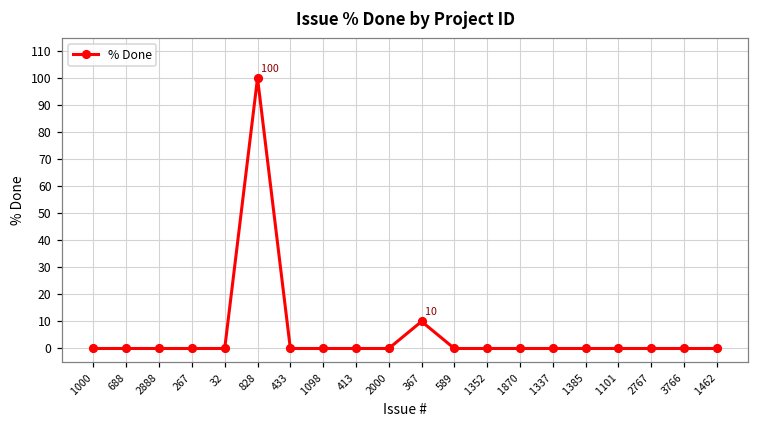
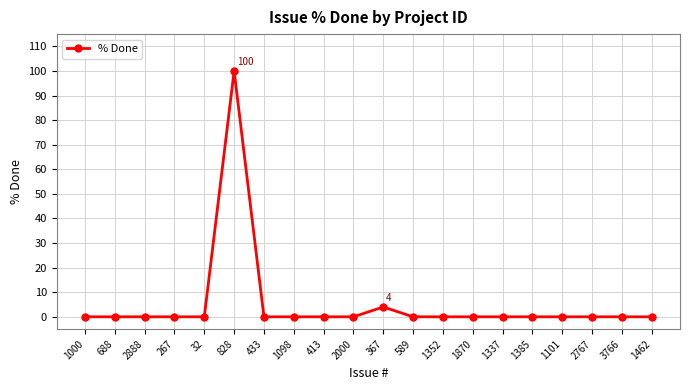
367: 10 -> 4
